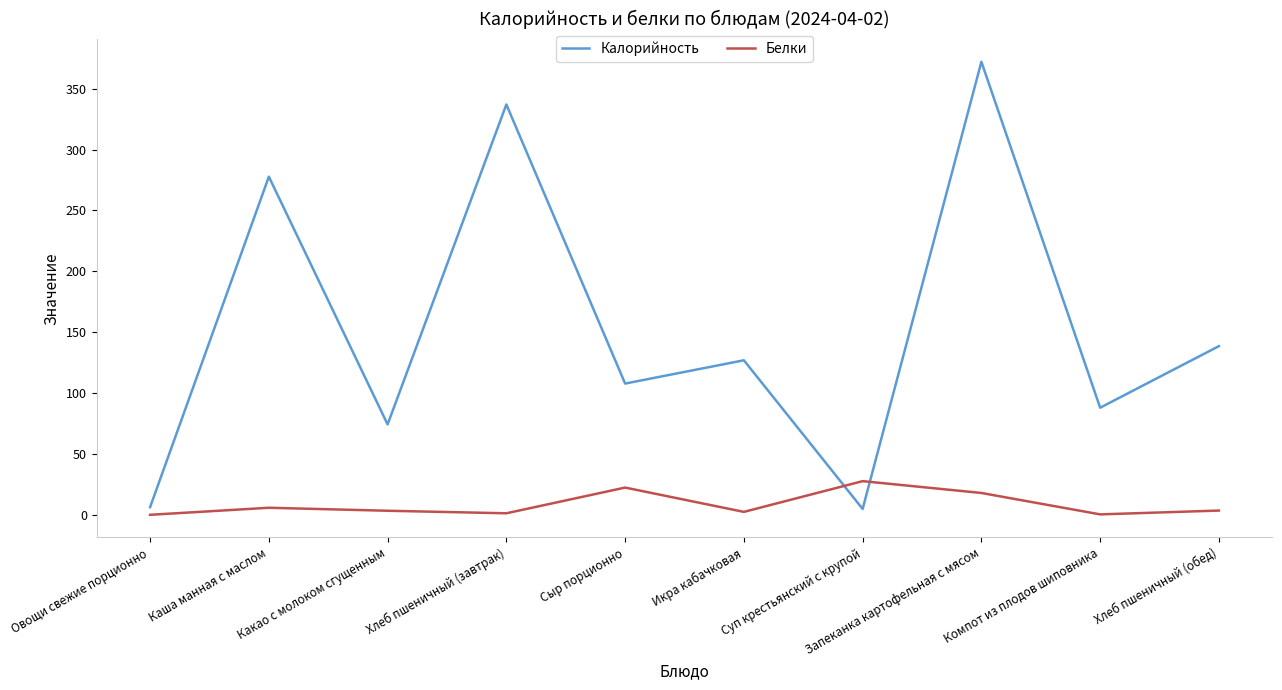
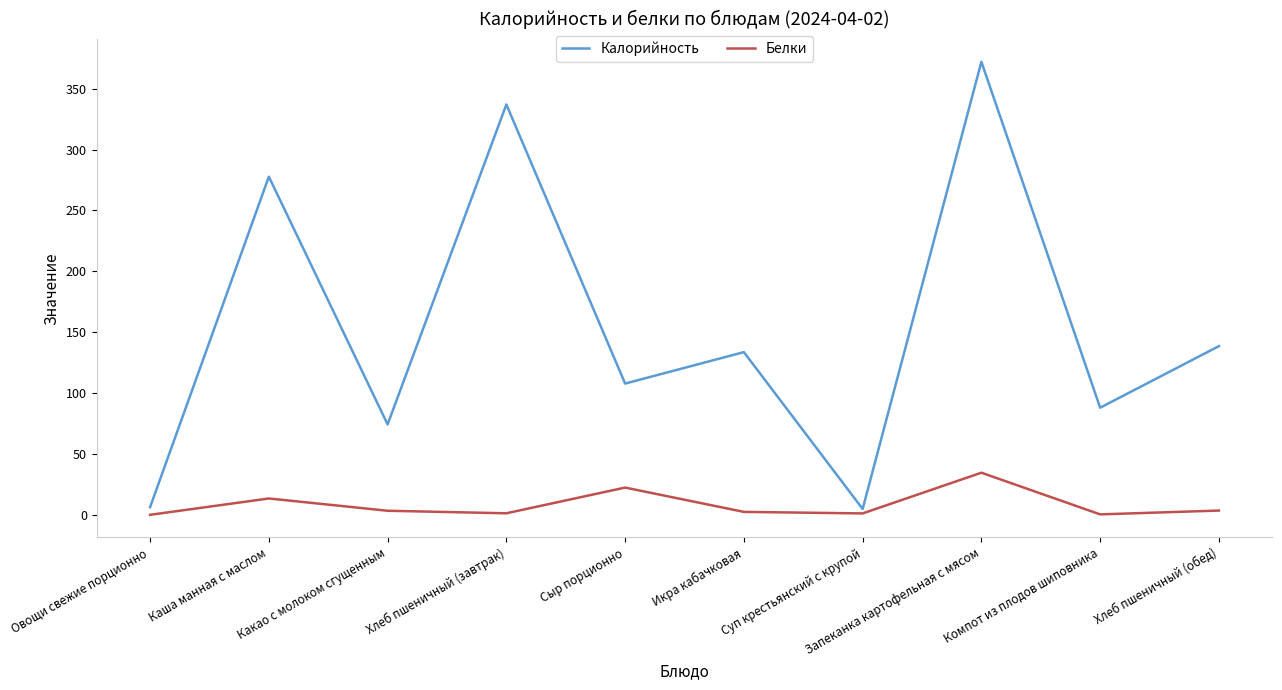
Белки, Каша манная с маслом: 6 -> 14
Калорийность, Икра кабачковая: 127 -> 134
Белки, Суп крестьянский с крупой: 28 -> 1
Белки, Запеканка картофельная с мясом: 18 -> 35
